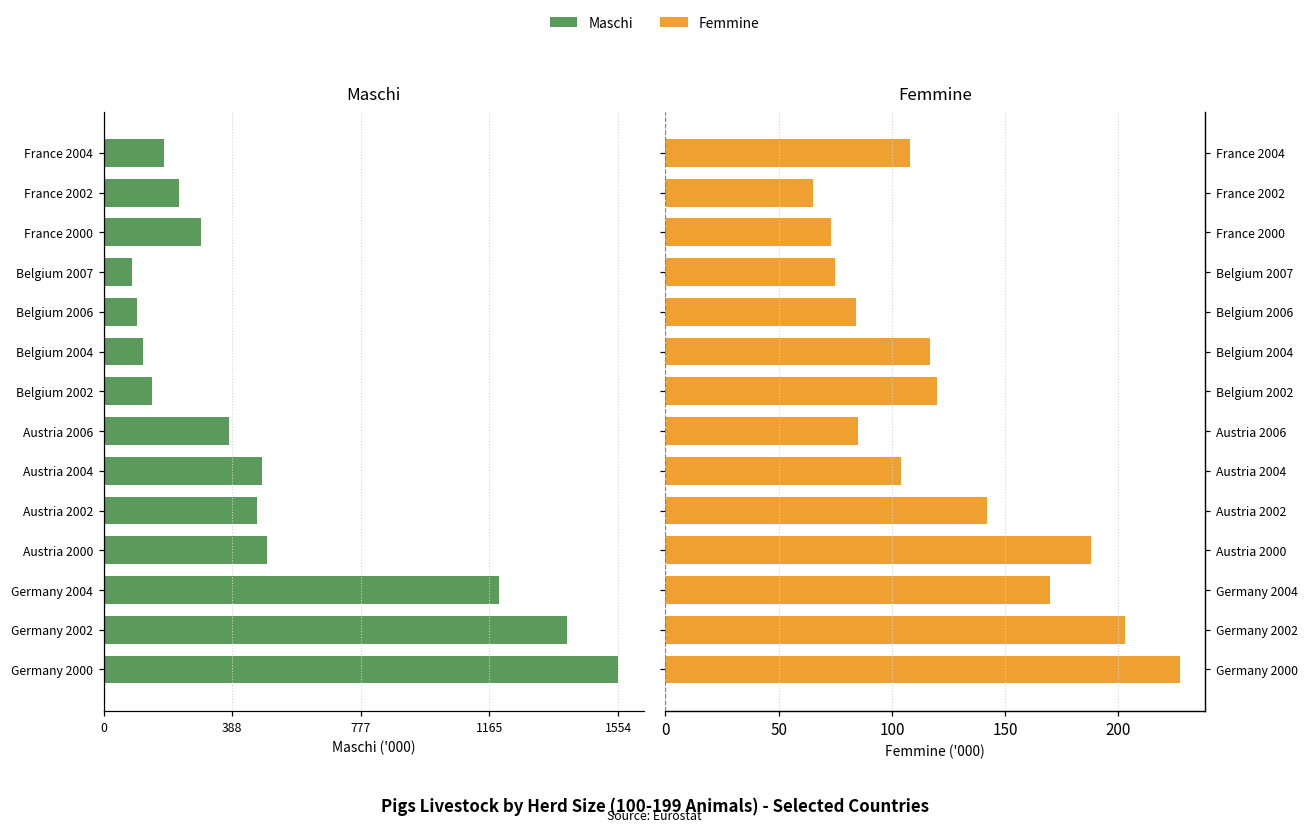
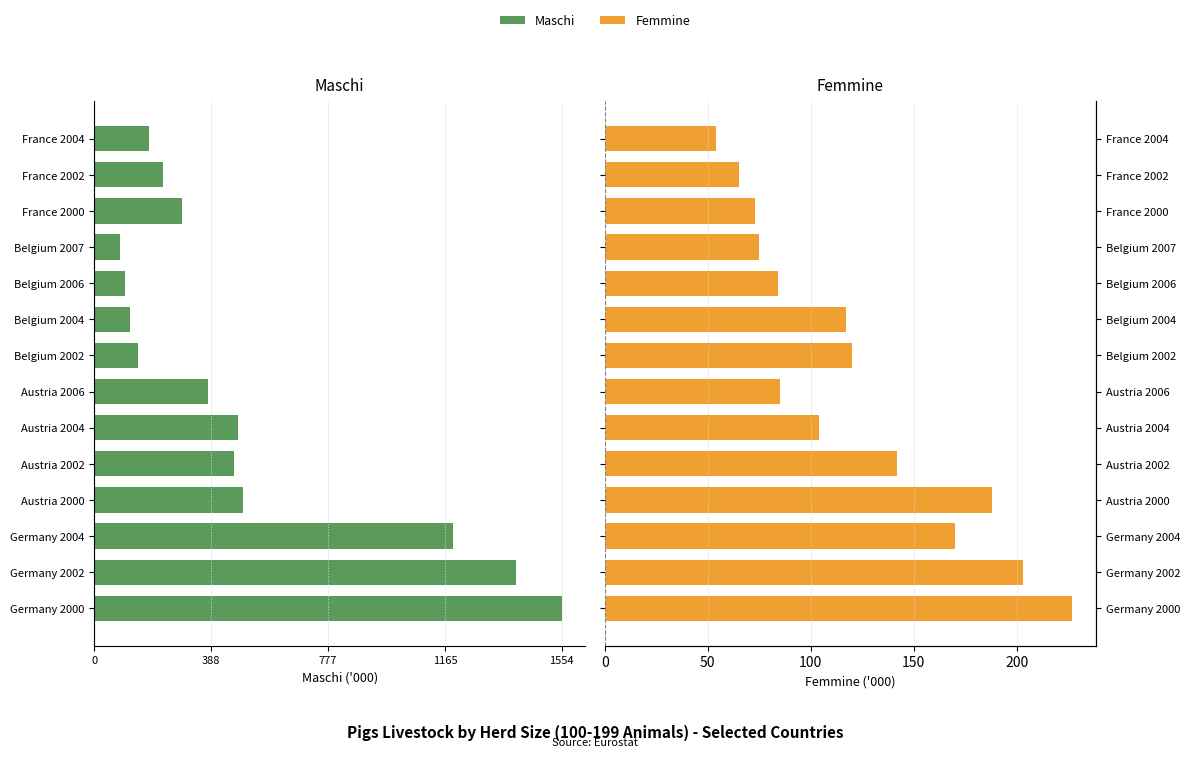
Femmine, France 2004: 108 -> 54
